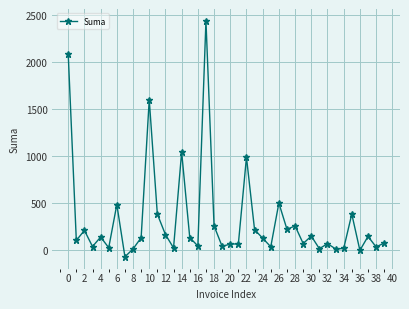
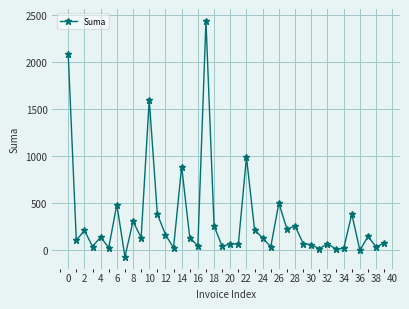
8: 0 -> 300
14: 1000 -> 900
30: 200 -> 100
